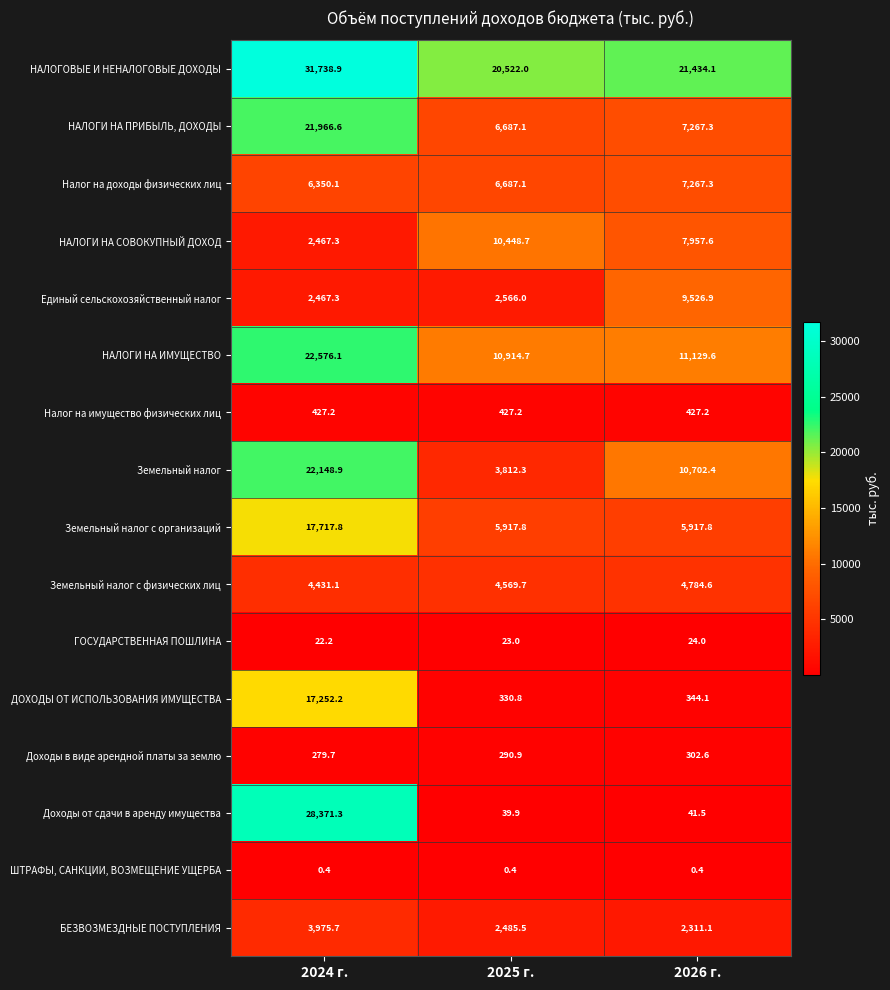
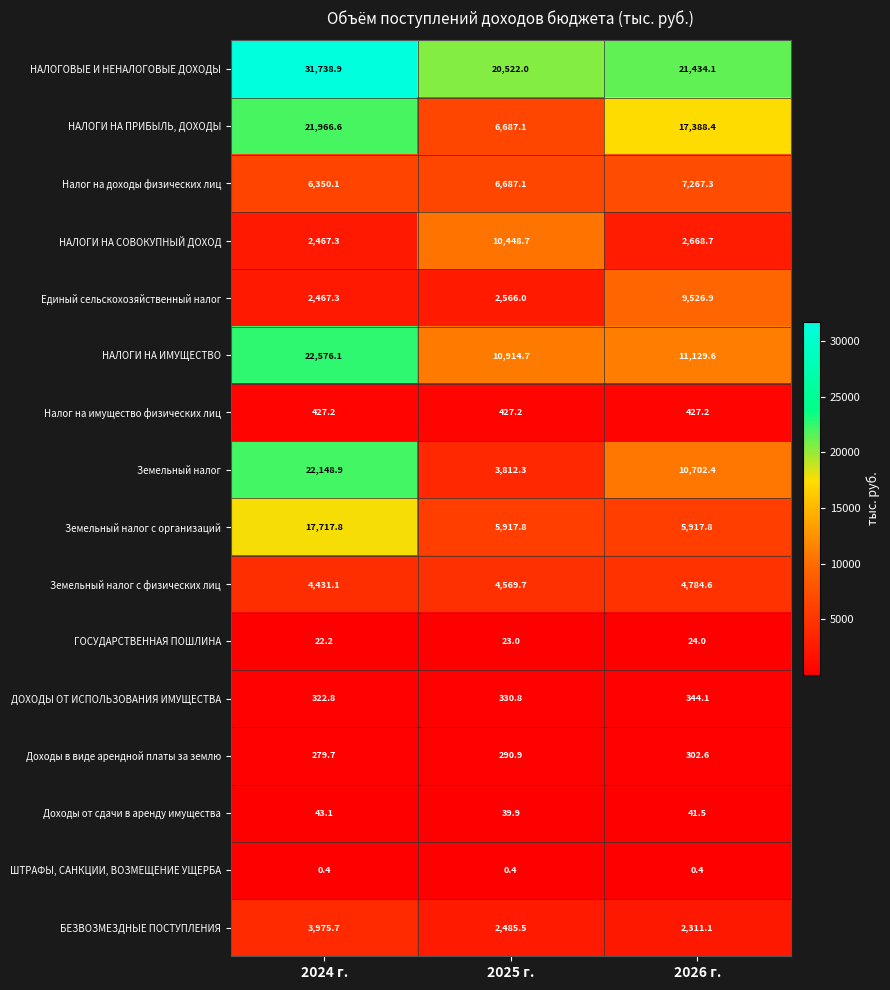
НАЛОГИ НА ПРИБЫЛЬ, ДОХОДЫ, 2026 г.: 7,267.3 -> 17,388.4
НАЛОГИ НА СОВОКУПНЫЙ ДОХОД, 2026 г.: 7,957.6 -> 2,668.7
ДОХОДЫ ОТ ИСПОЛЬЗОВАНИЯ ИМУЩЕСТВА, 2024 г.: 17,252.2 -> 322.8
Доходы от сдачи в аренду имущества, 2024 г.: 28,371.3 -> 43.1
